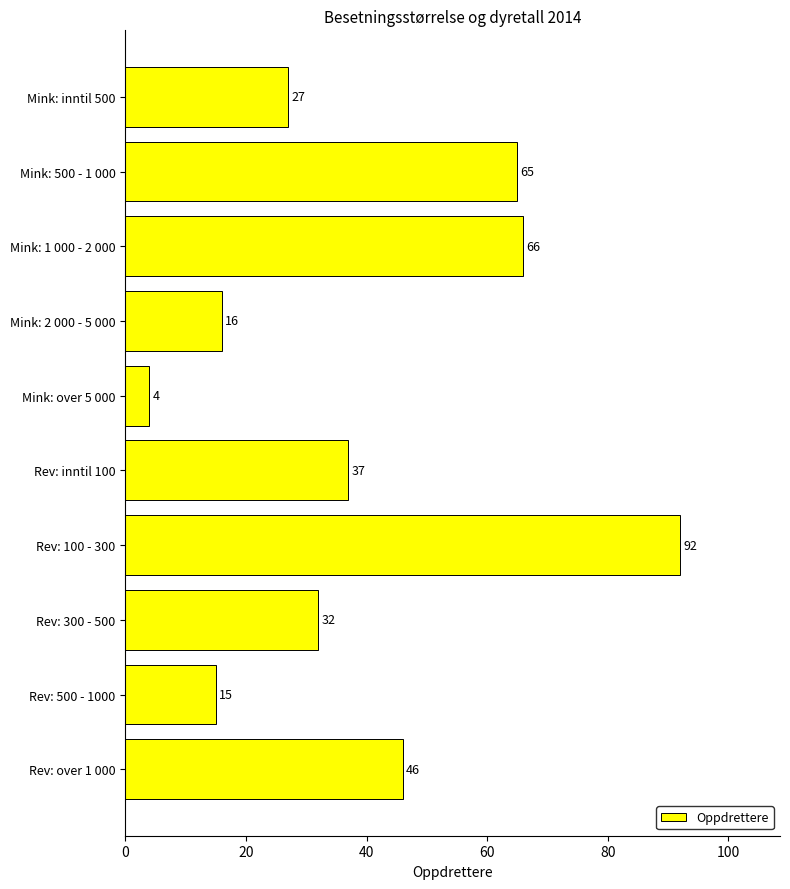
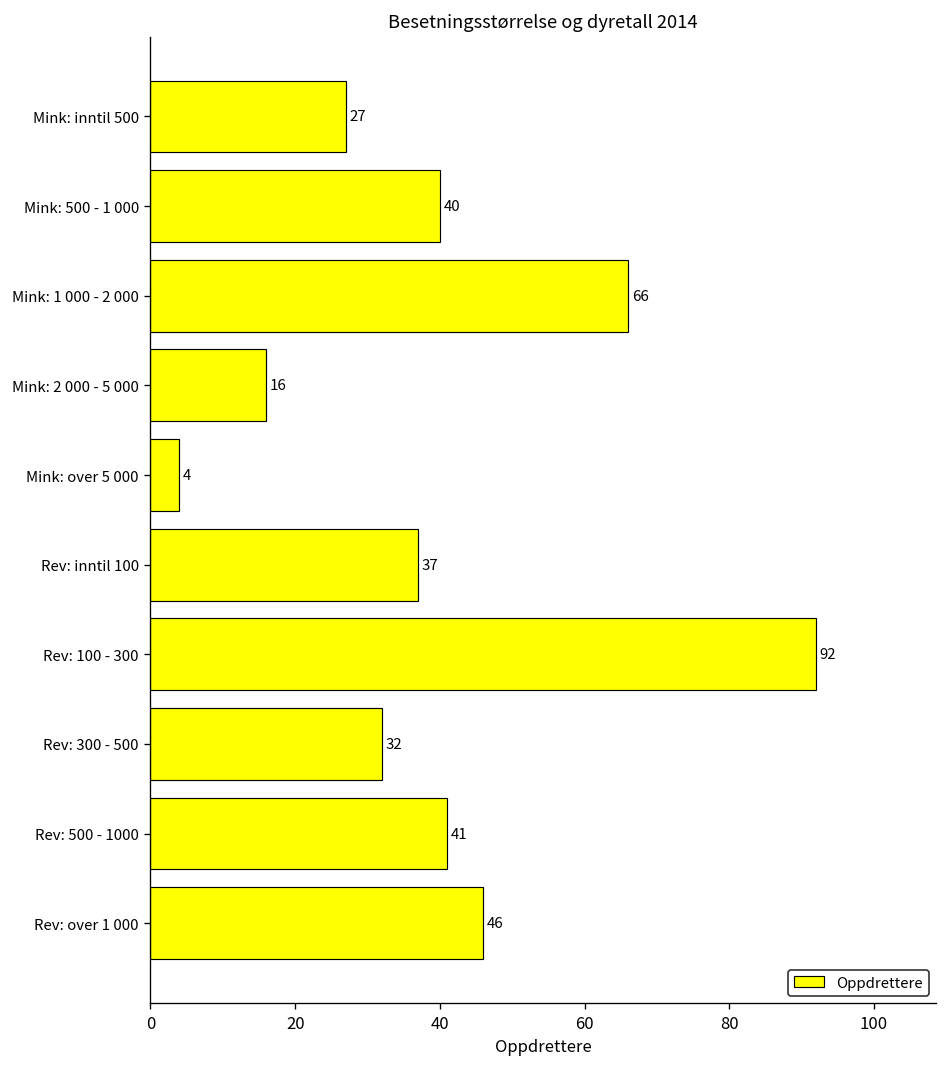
Mink: 500 - 1 000: 65 -> 40
Rev: 500 - 1000: 15 -> 41
